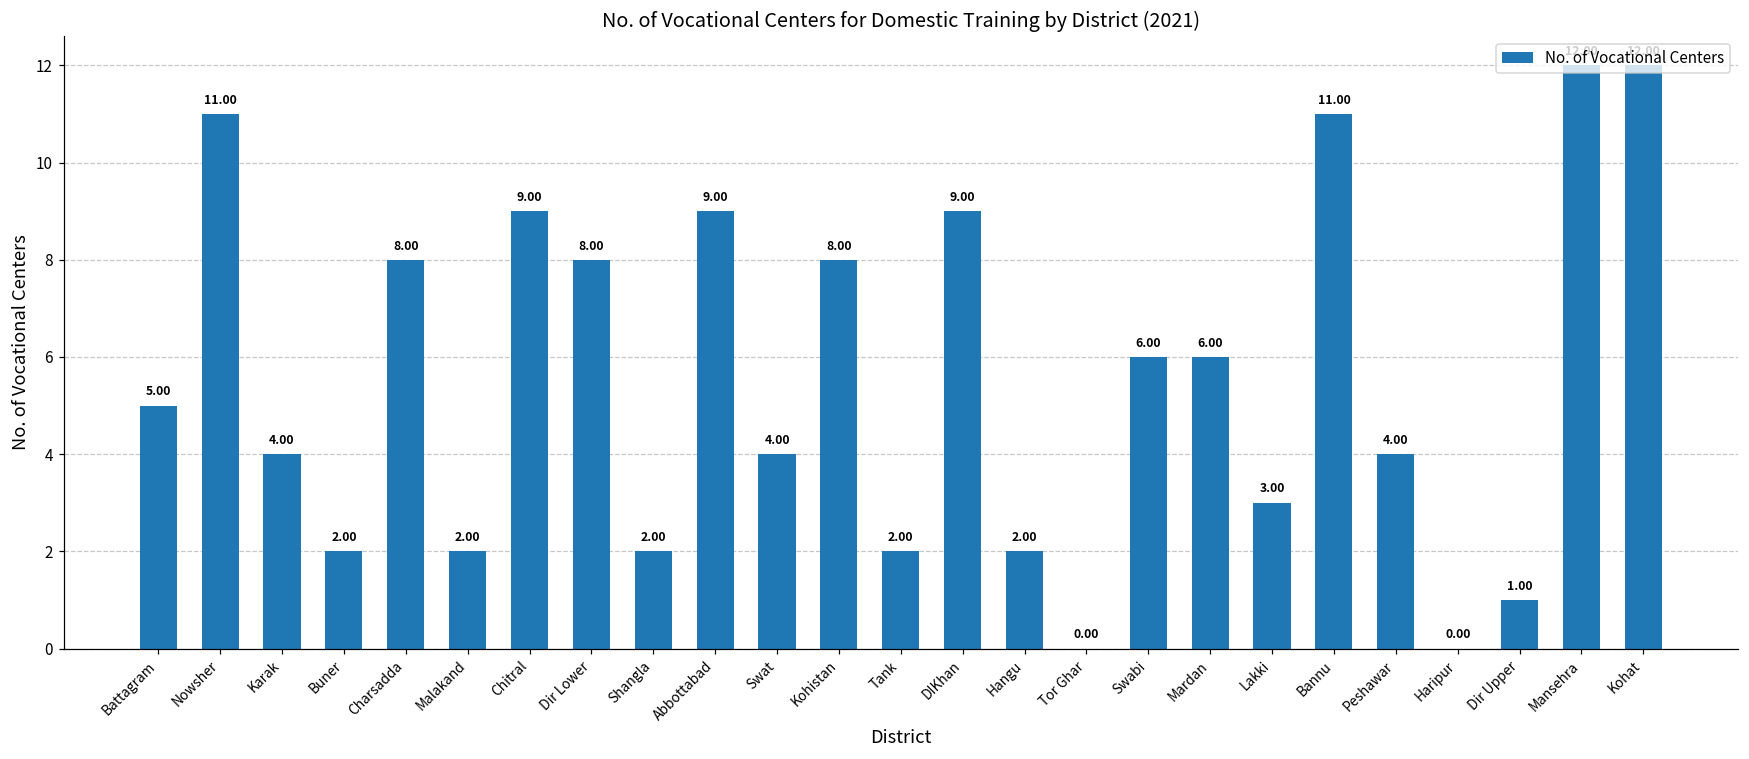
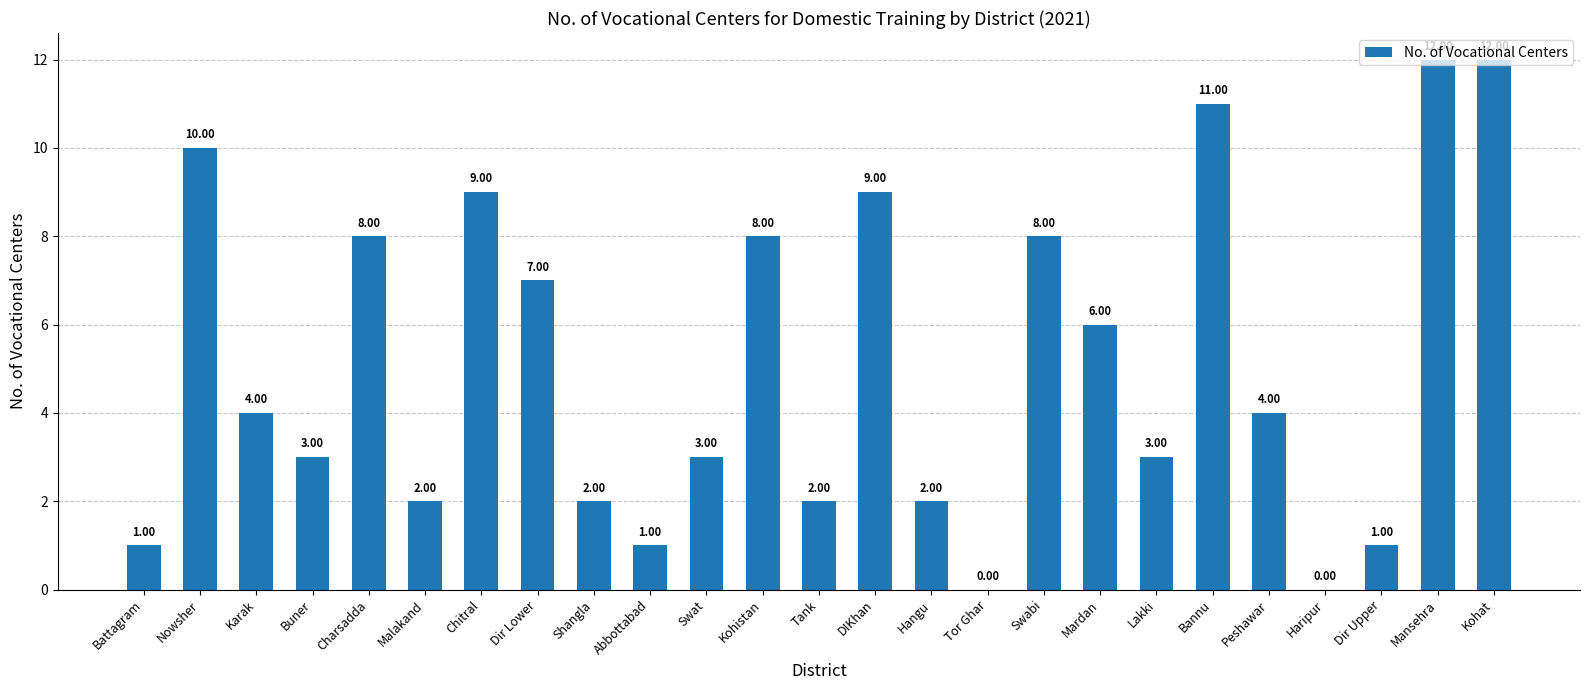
Battagram: 5.00 -> 1.00
Nowsher: 11.00 -> 10.00
Buner: 2.00 -> 3.00
Dir Lower: 8.00 -> 7.00
Abbottabad: 9.00 -> 1.00
Swat: 4.00 -> 3.00
Swabi: 6.00 -> 8.00
